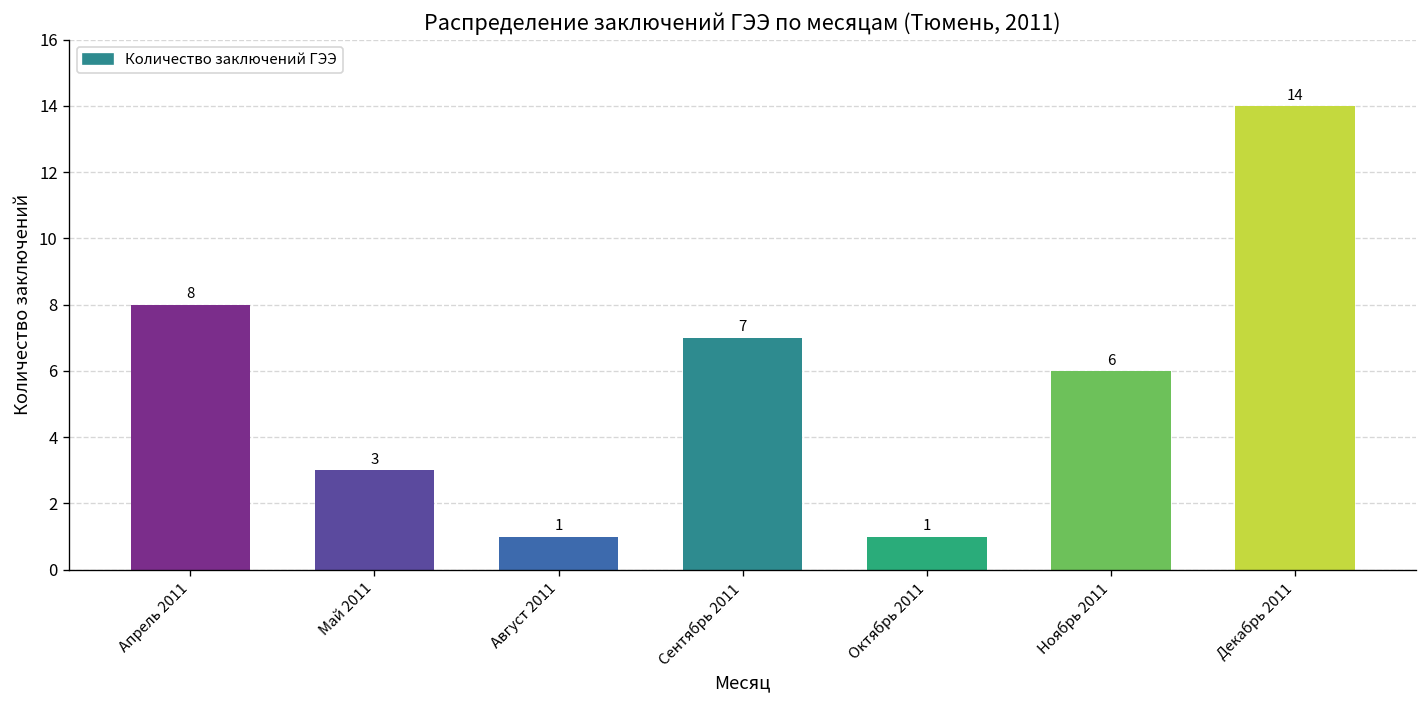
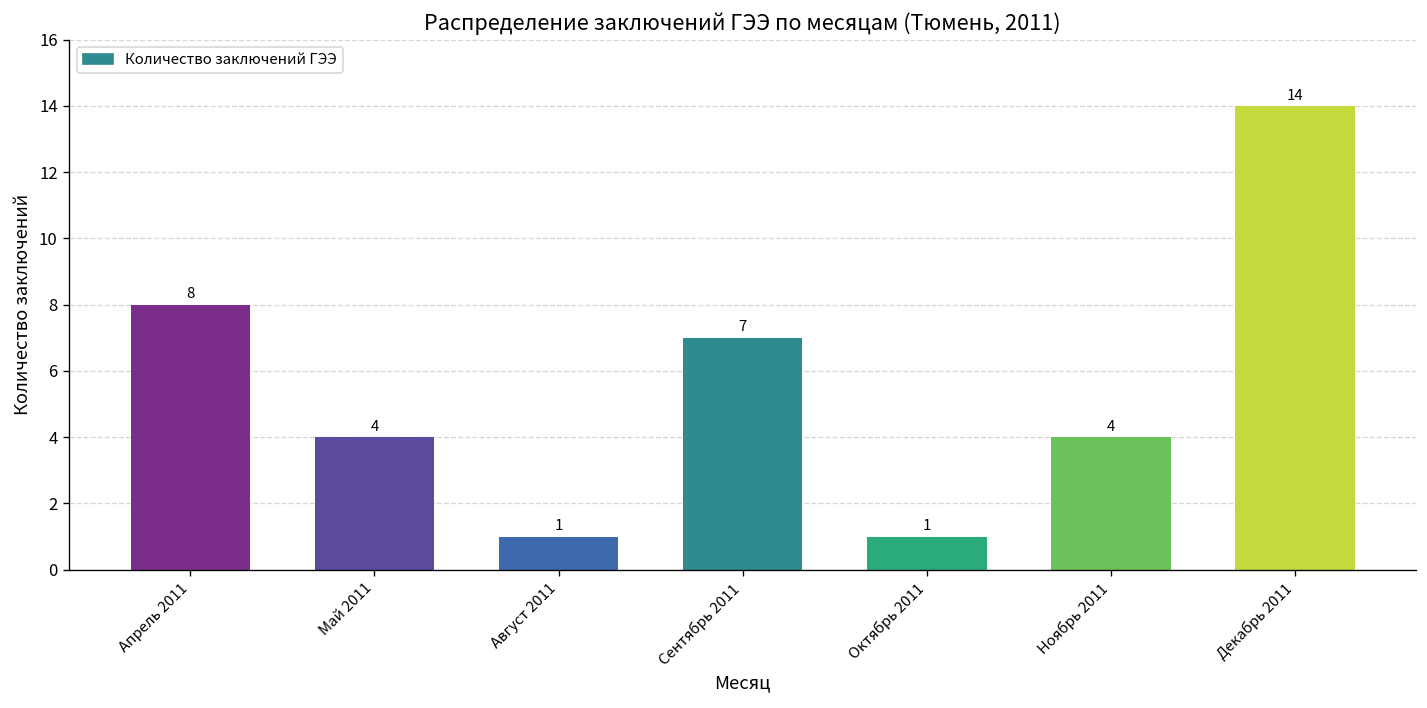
Май 2011: 3 -> 4
Ноябрь 2011: 6 -> 4
